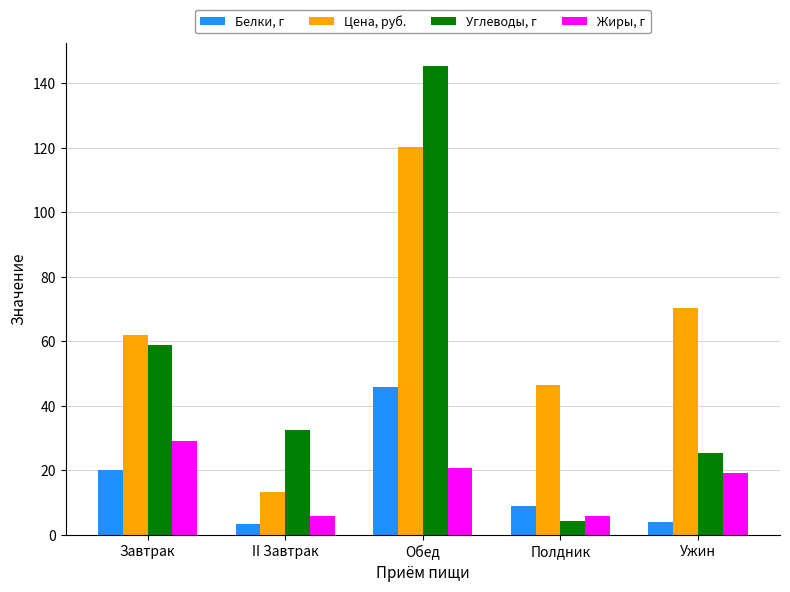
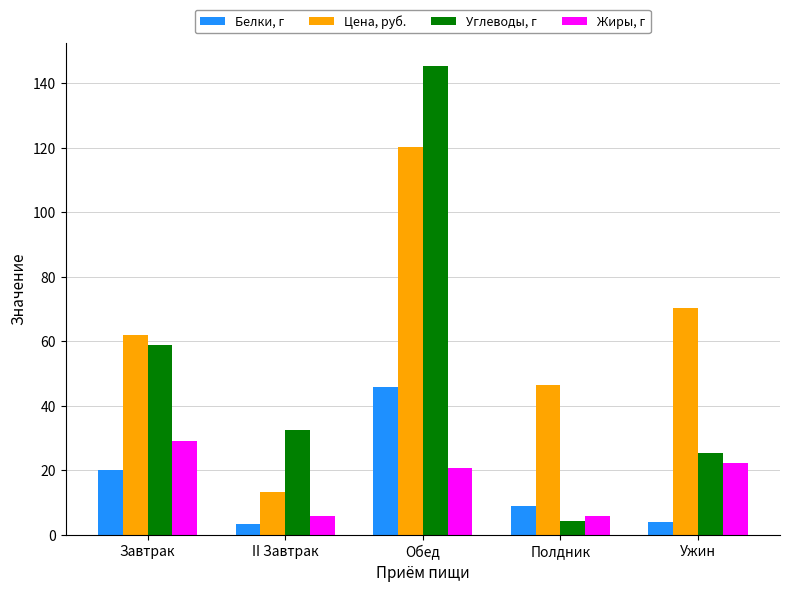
Жиры, г, Ужин: 19 -> 22
